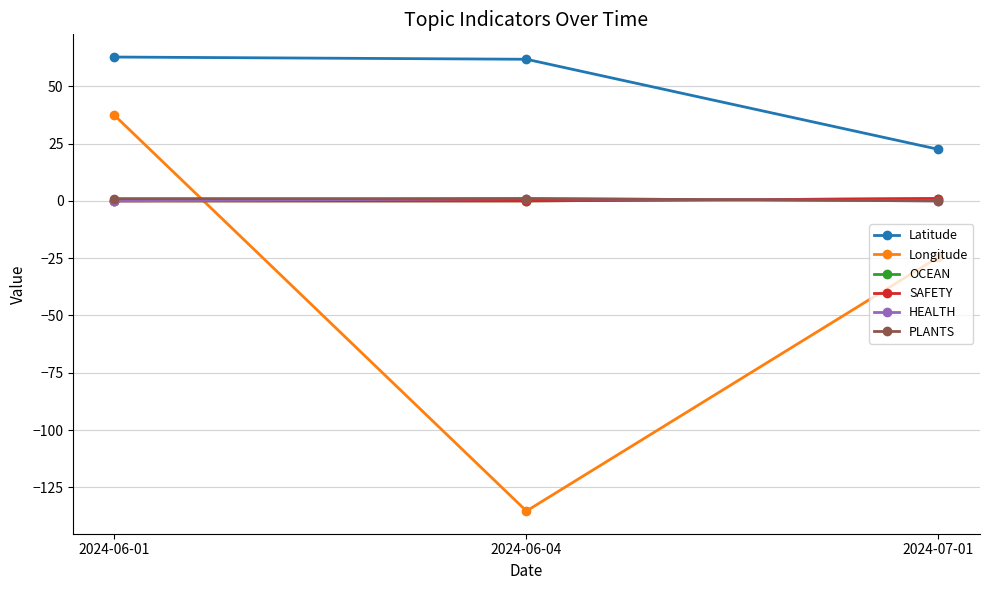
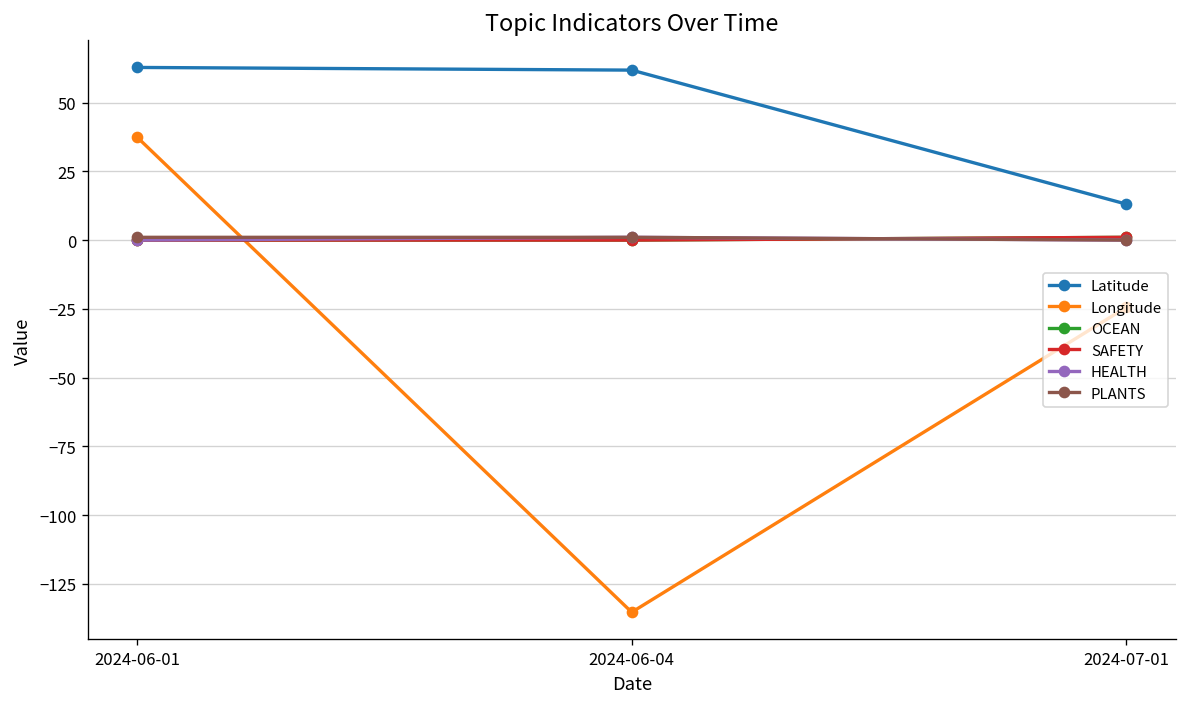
Latitude, 2024-07-01: 23 -> 13
